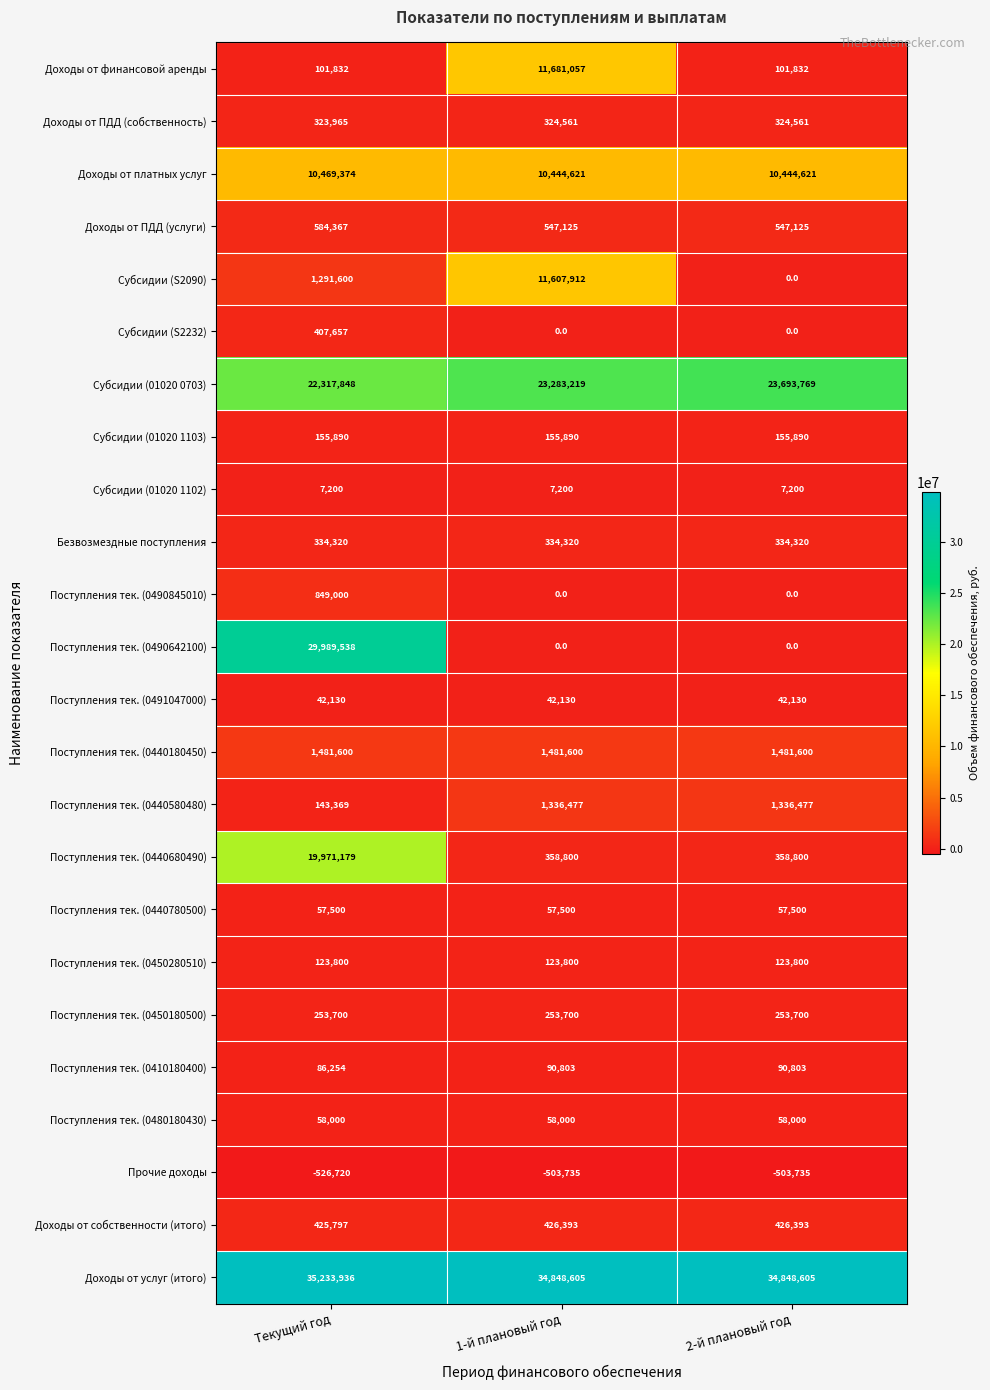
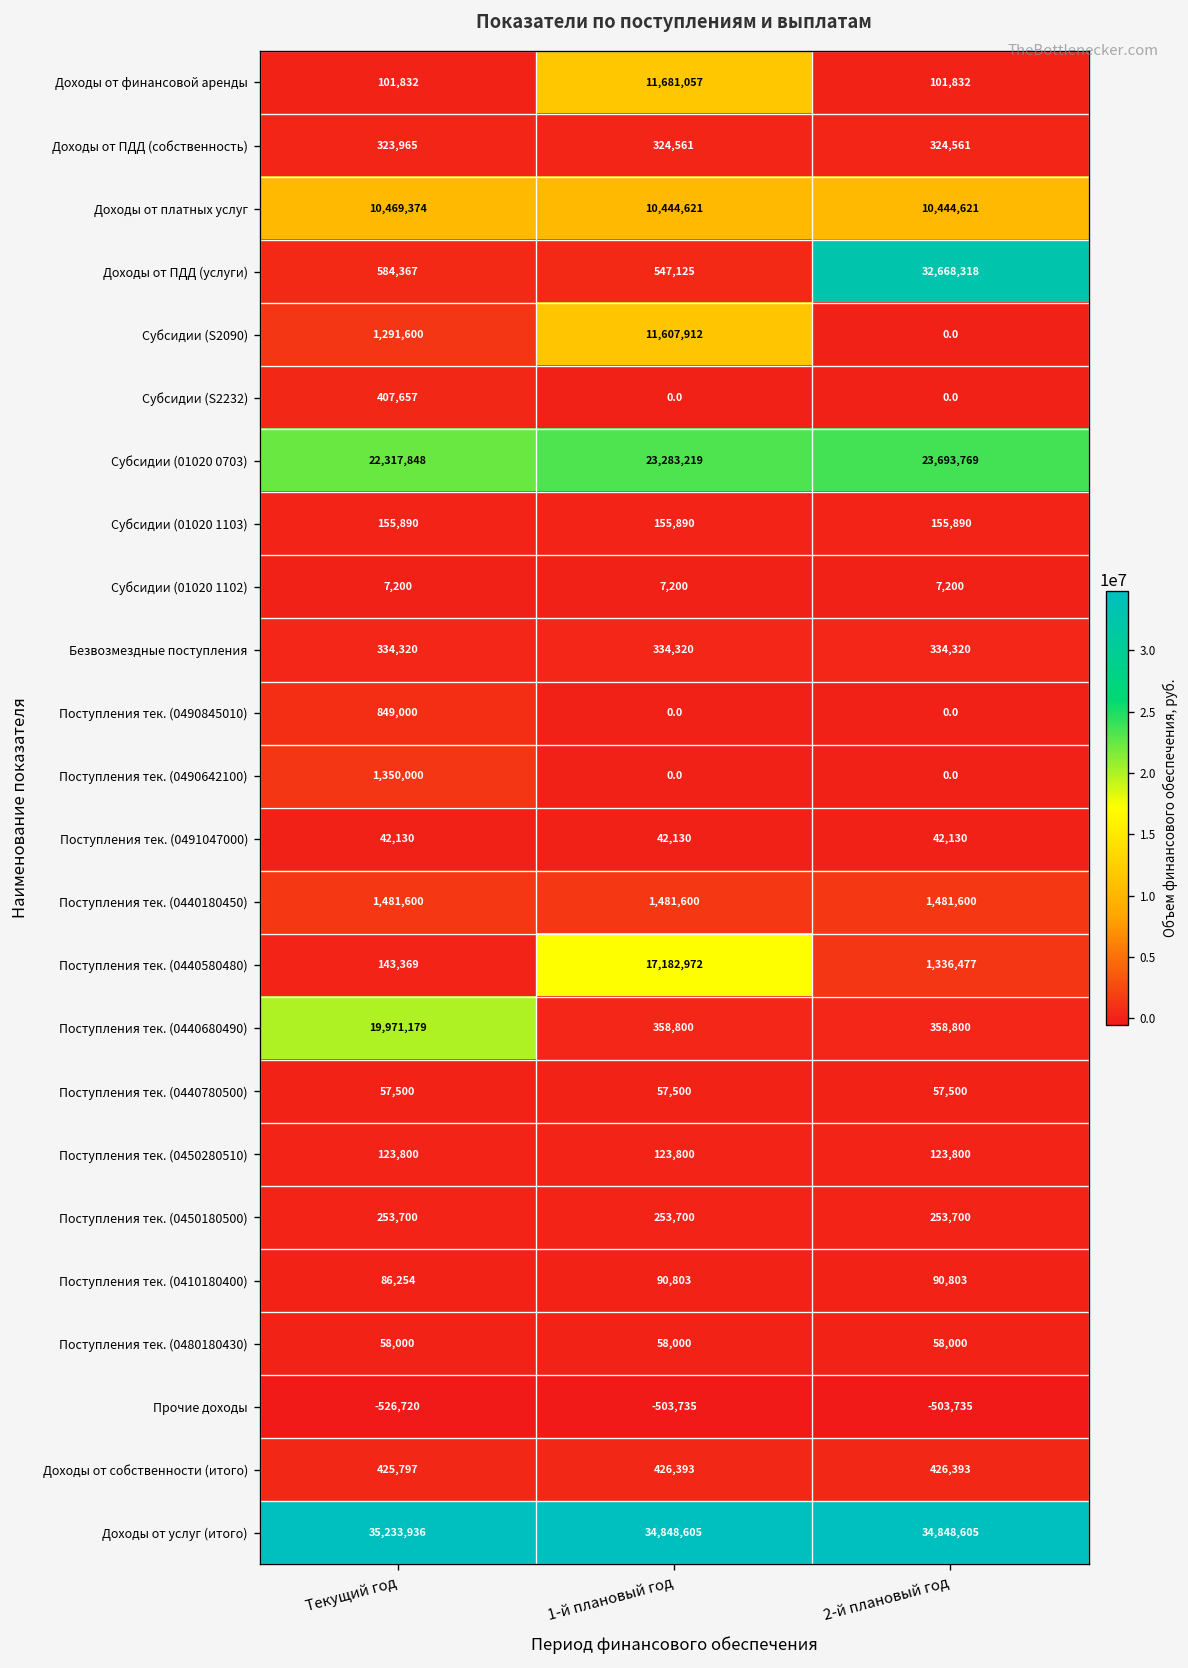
Доходы от ПДД (услуги), 2-й плановый год: 547,125 -> 32,668,318
Поступления тек. (0490642100), Текущий год: 29,989,538 -> 1,350,000
Поступления тек. (0440580480), 1-й плановый год: 1,336,477 -> 17,182,972
